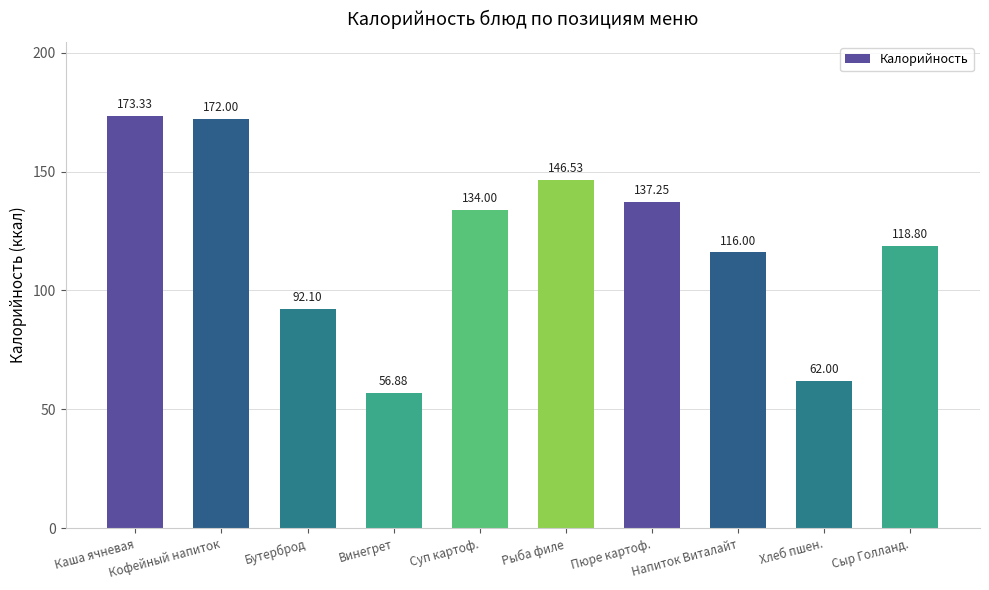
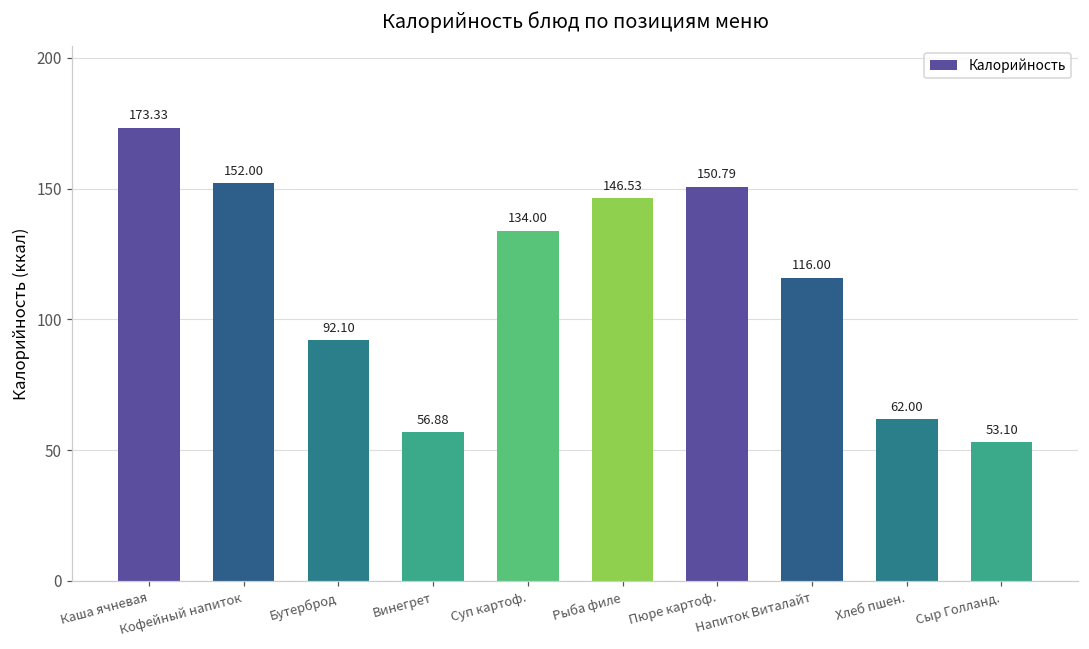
Кофейный напиток: 172.00 -> 152.00
Пюре картоф.: 137.25 -> 150.79
Сыр Голланд.: 118.80 -> 53.10
